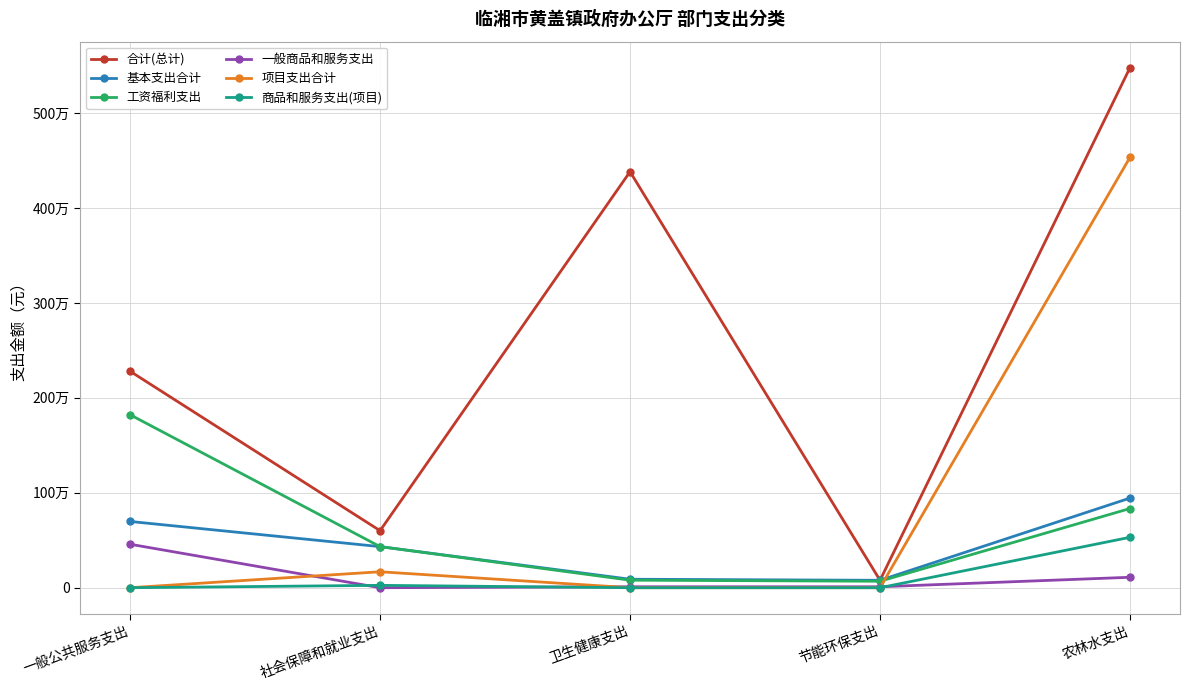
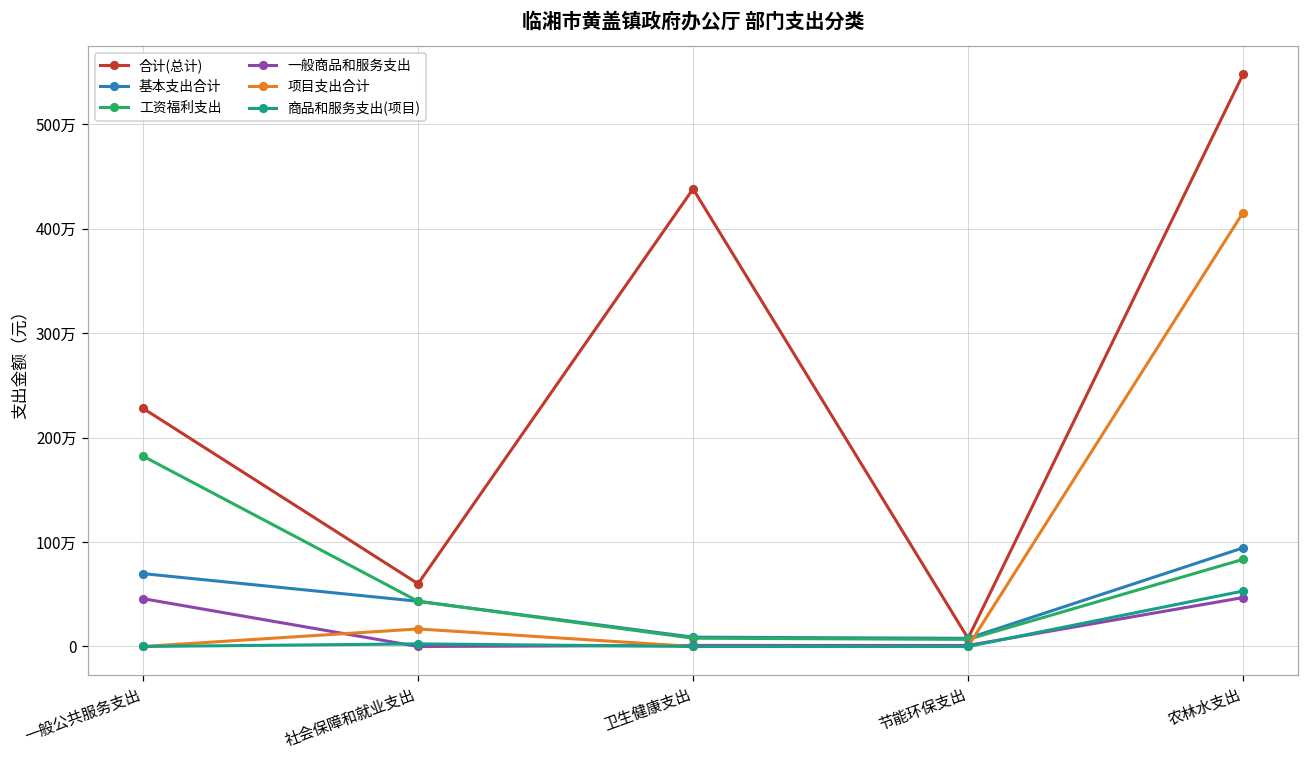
一般商品和服务支出, 农林水支出: 10万 -> 50万
项目支出合计, 农林水支出: 450万 -> 420万
